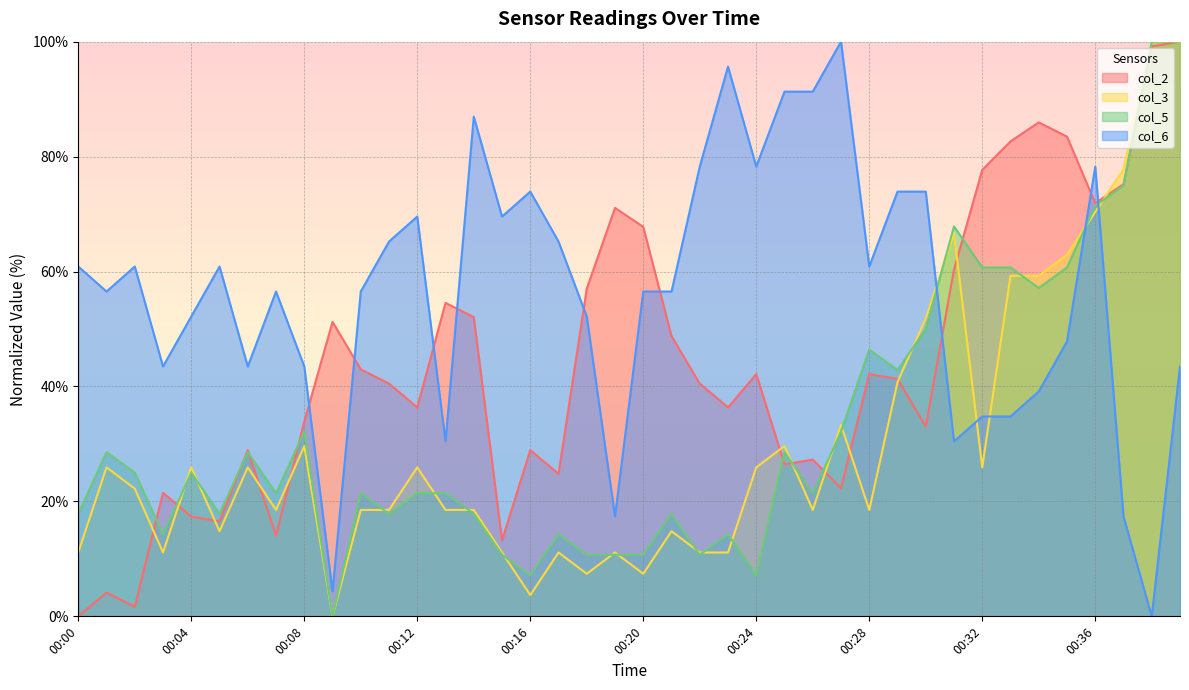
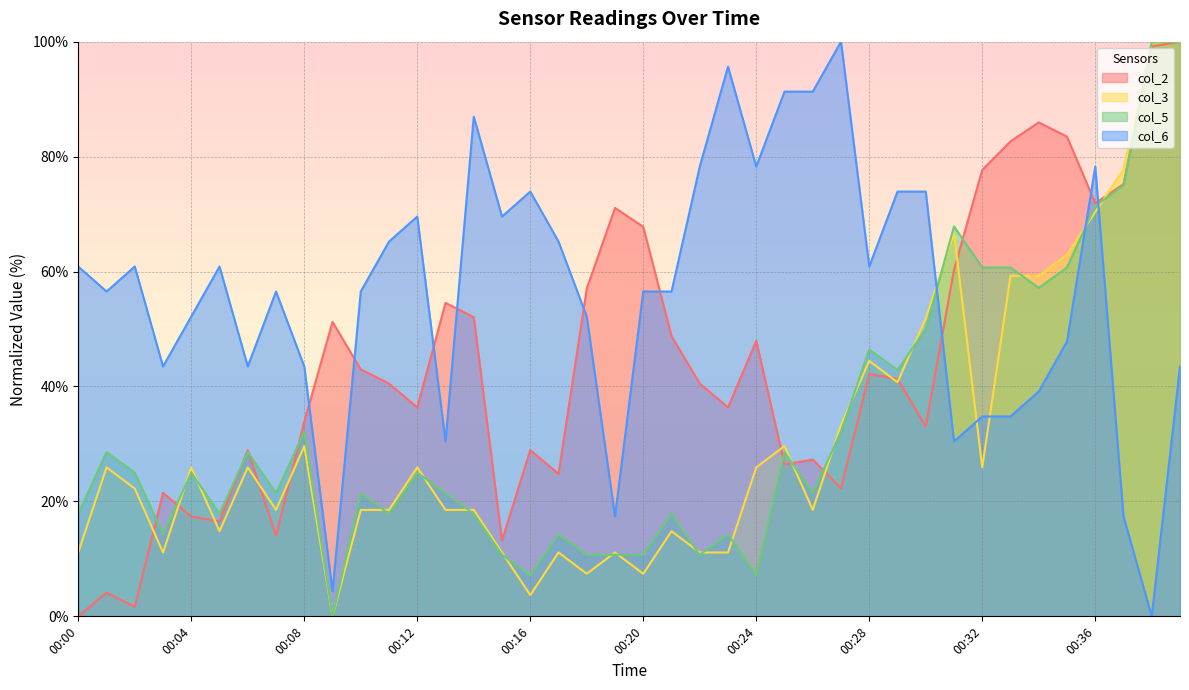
col_5, 00:12: 21% -> 25%
col_2, 00:24: 42% -> 48%
col_3, 00:28: 19% -> 44%
